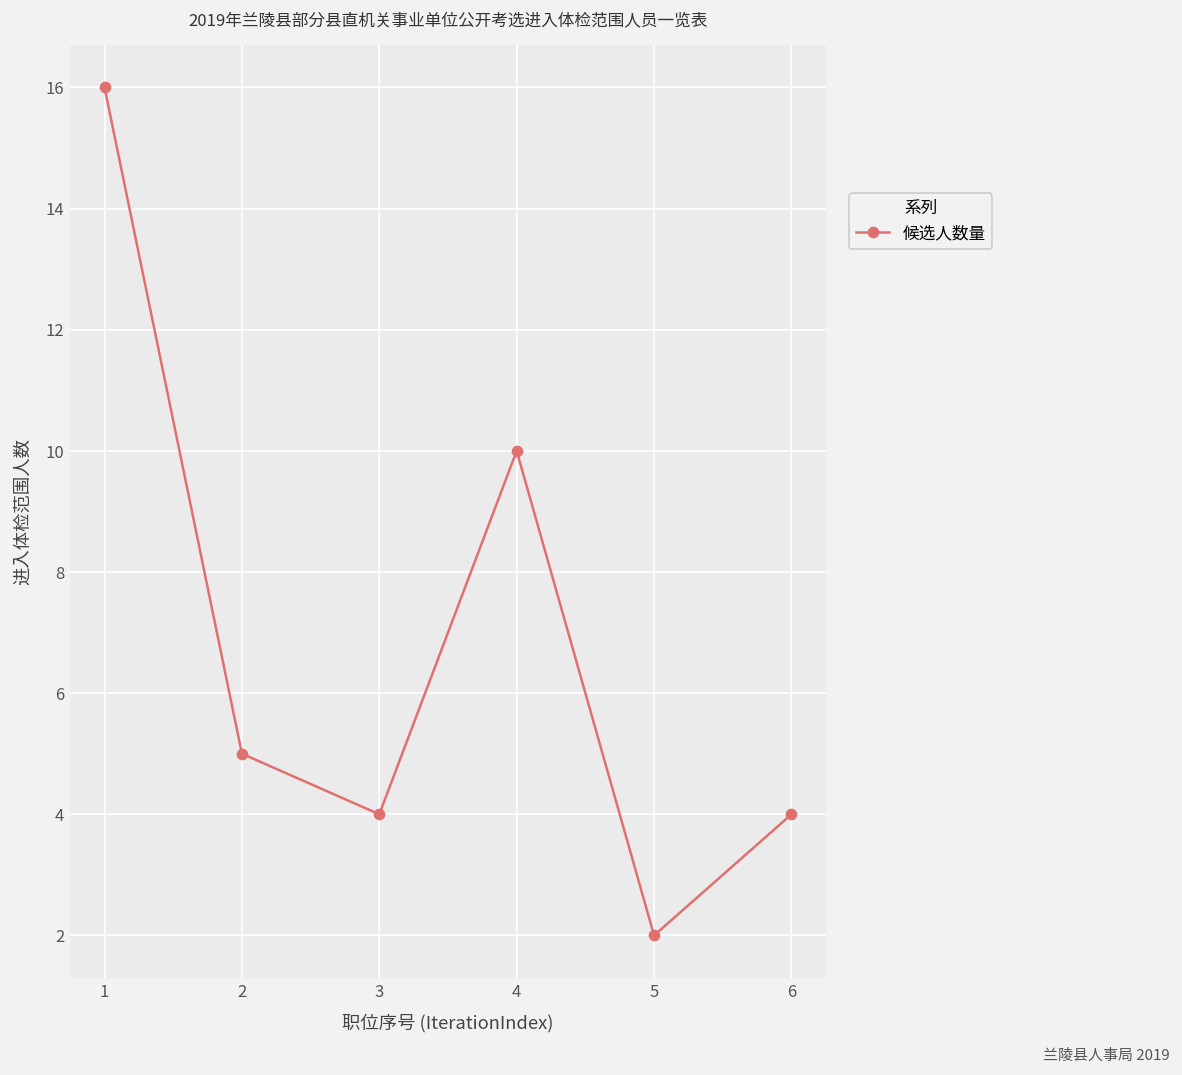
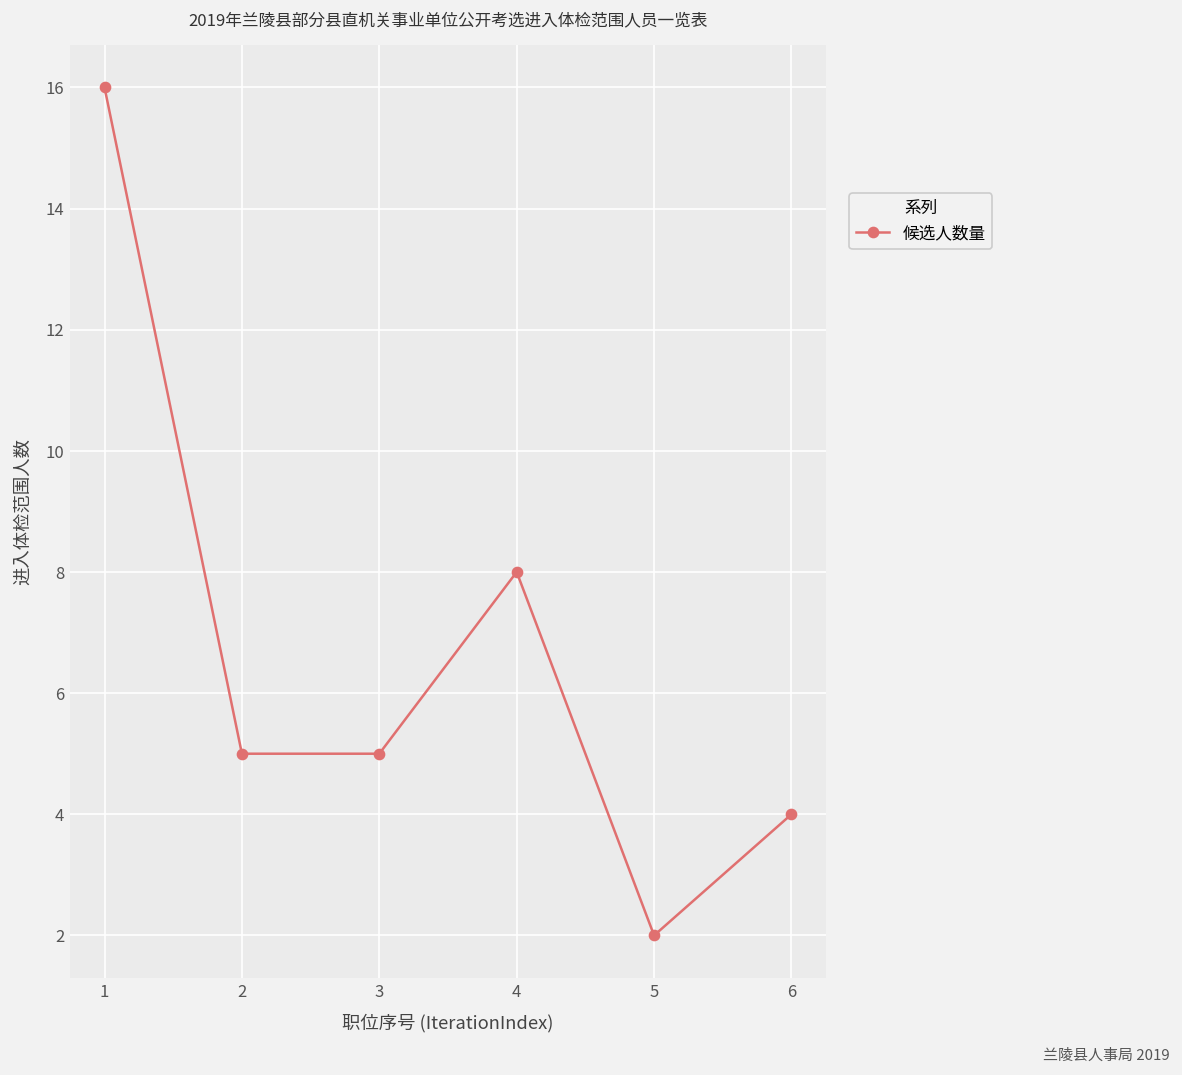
3: 4 -> 5
4: 10 -> 8
